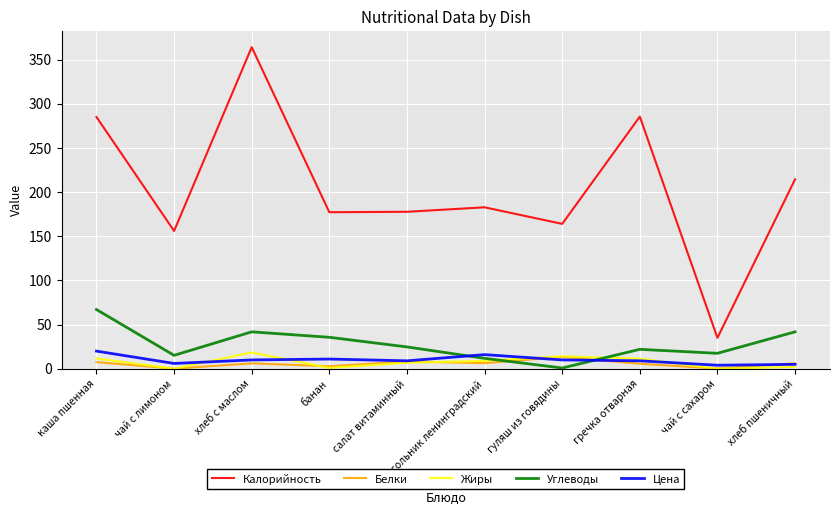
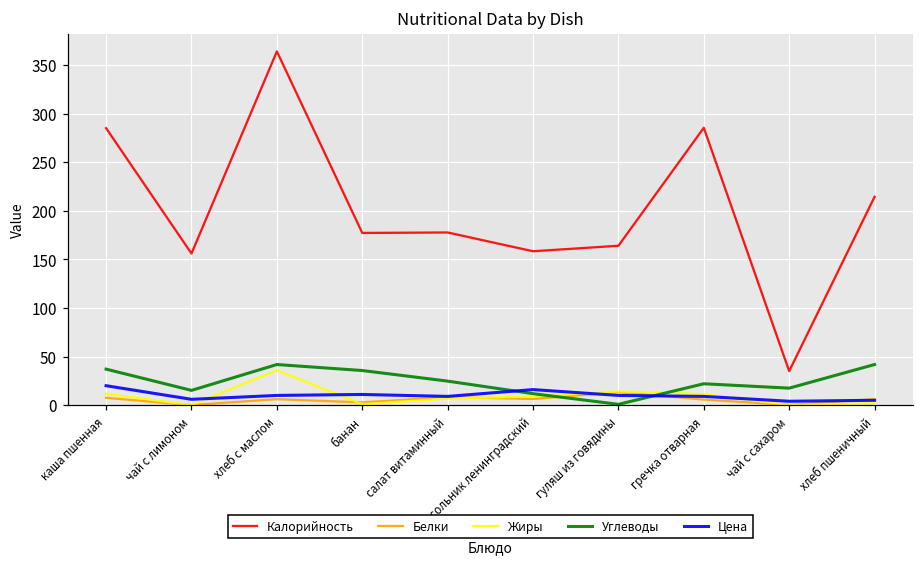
Углеводы, каша пшенная: 70 -> 40
Жиры, хлеб с маслом: 20 -> 40
Калорийность, рассольник ленинградский: 180 -> 160
